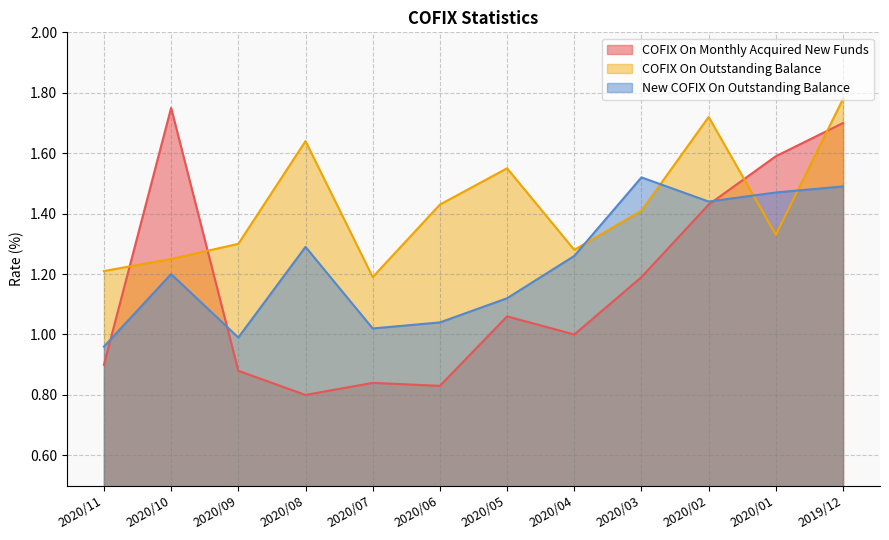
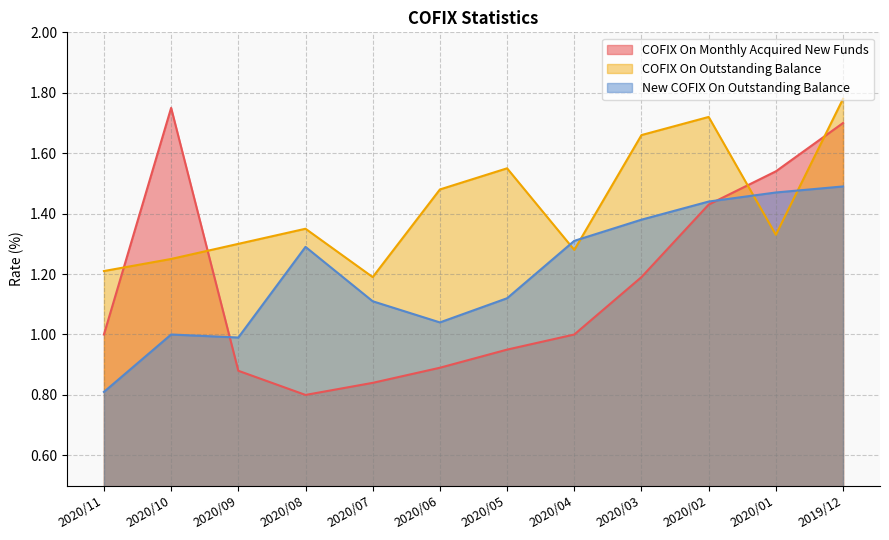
COFIX On Monthly Acquired New Funds, 2020/11: 0.9 -> 1.0
New COFIX On Outstanding Balance, 2020/11: 0.96 -> 0.81
New COFIX On Outstanding Balance, 2020/10: 1.2 -> 1.0
COFIX On Outstanding Balance, 2020/08: 1.64 -> 1.35
New COFIX On Outstanding Balance, 2020/07: 1.02 -> 1.11
COFIX On Monthly Acquired New Funds, 2020/06: 0.83 -> 0.89
COFIX On Outstanding Balance, 2020/06: 1.43 -> 1.48
COFIX On Monthly Acquired New Funds, 2020/05: 1.06 -> 0.95
New COFIX On Outstanding Balance, 2020/04: 1.26 -> 1.31
COFIX On Outstanding Balance, 2020/03: 1.41 -> 1.66
New COFIX On Outstanding Balance, 2020/03: 1.52 -> 1.38
COFIX On Monthly Acquired New Funds, 2020/01: 1.59 -> 1.54
